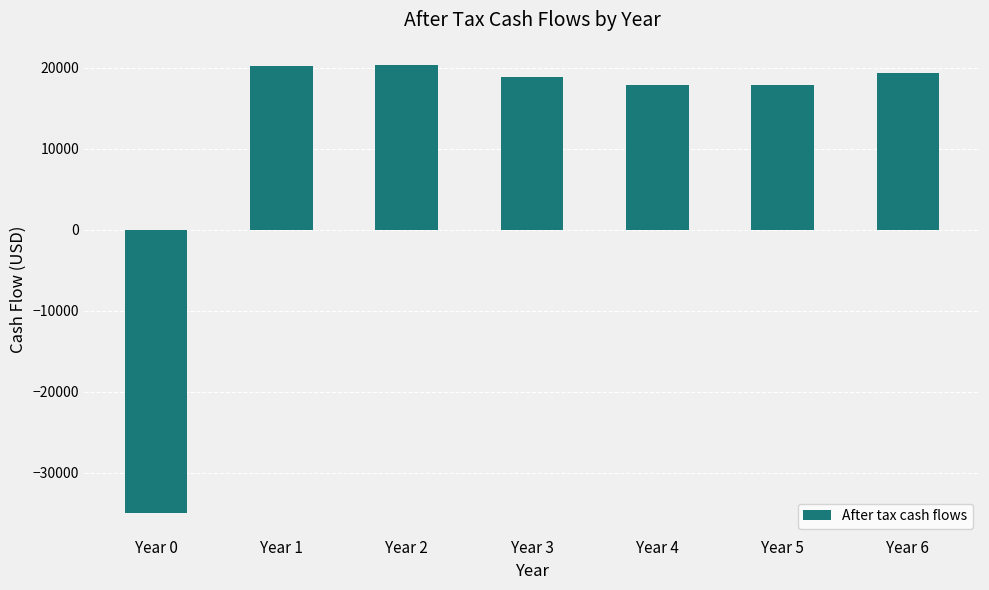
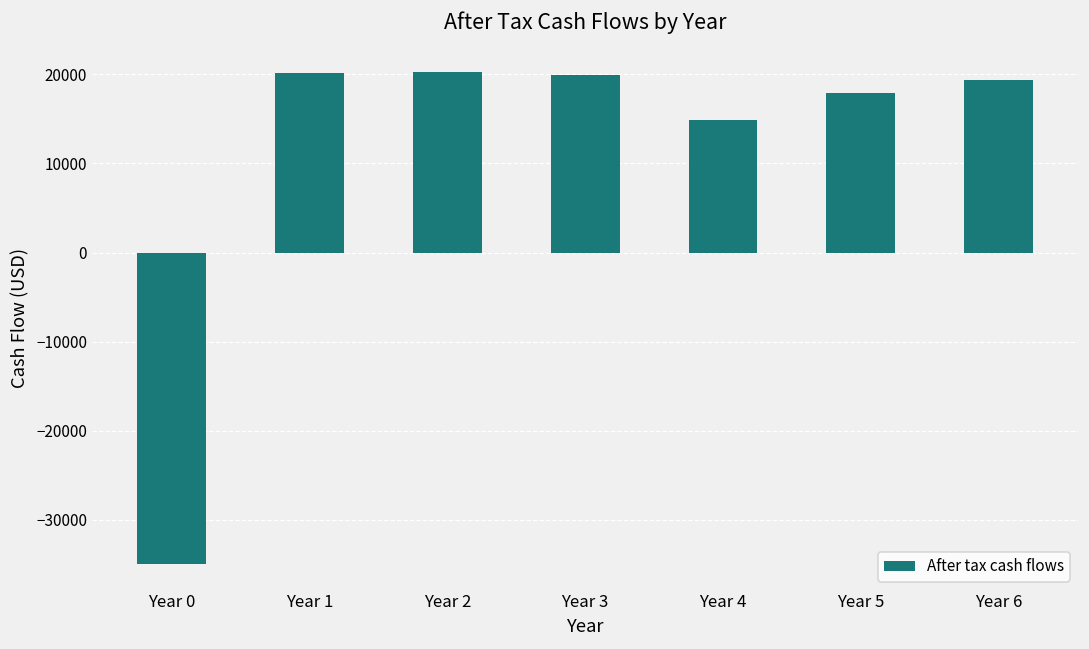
Year 3: 19000 -> 20000
Year 4: 18000 -> 15000
